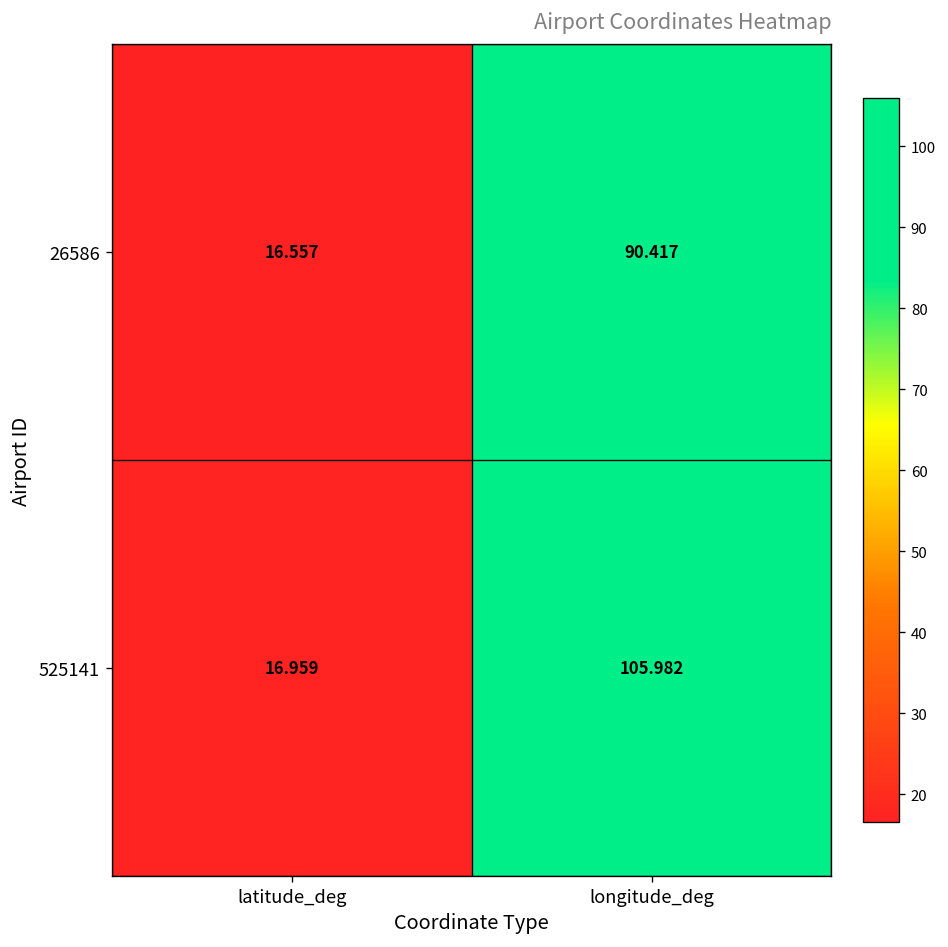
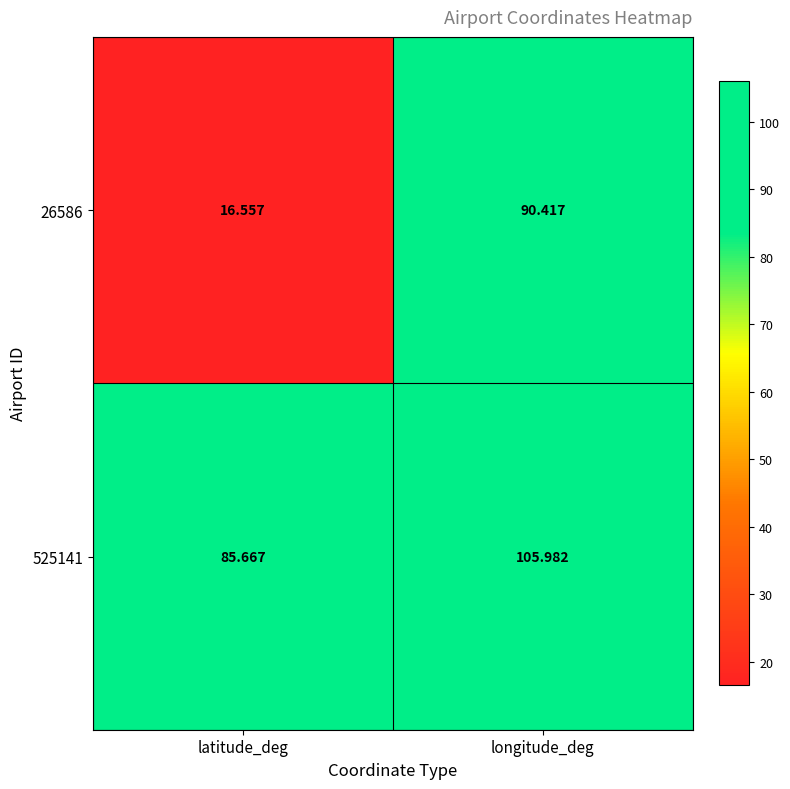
525141, latitude_deg: 16.959 -> 85.667
